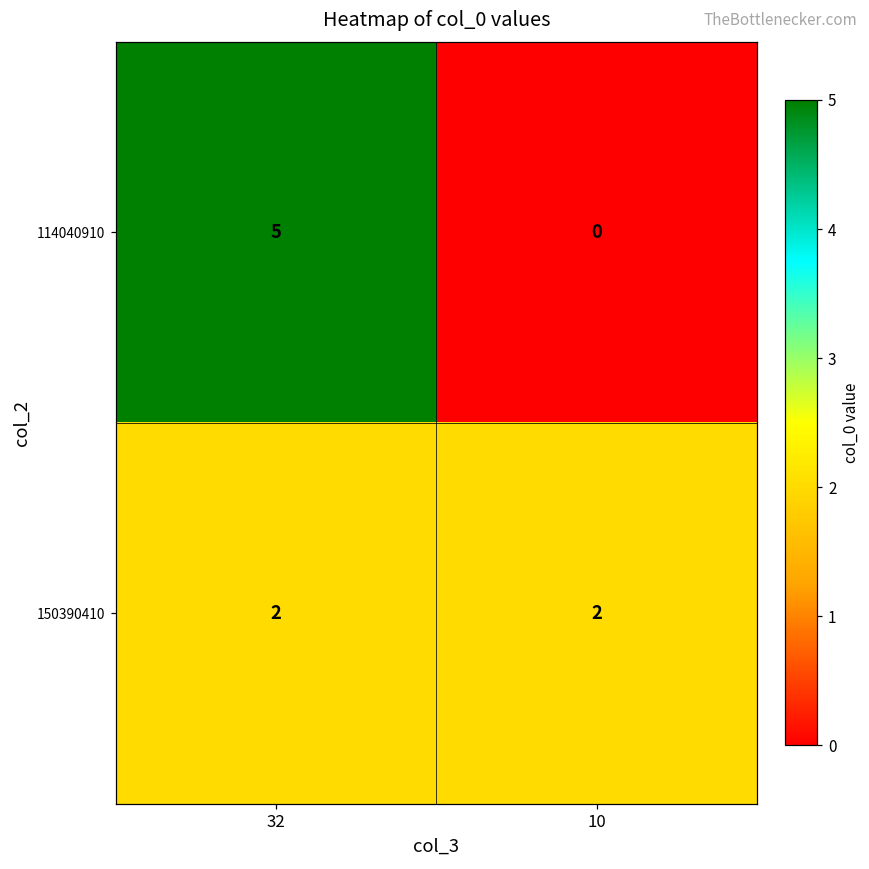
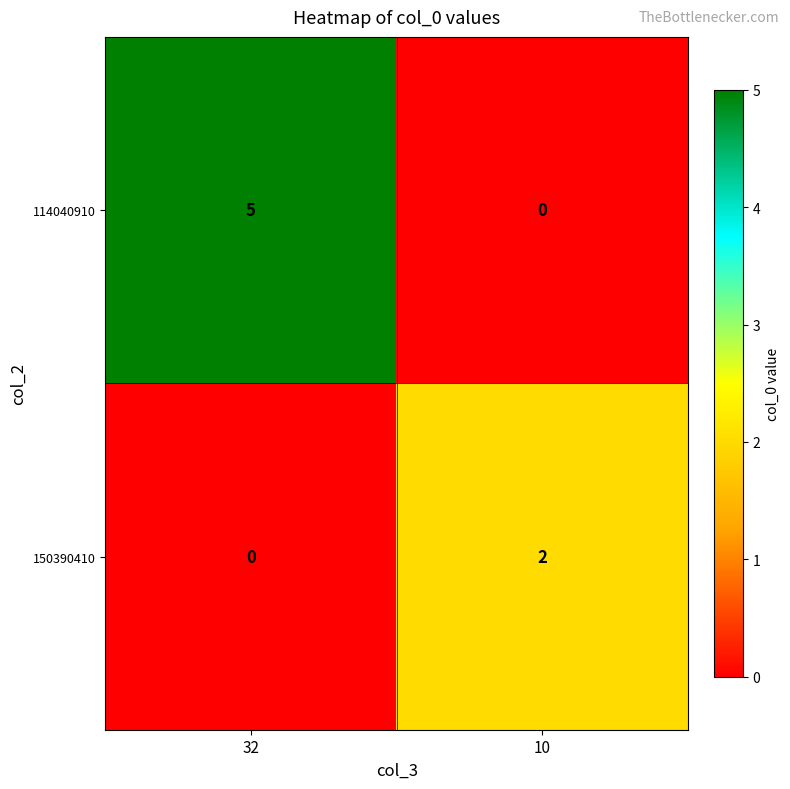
150390410, 32: 2 -> 0
